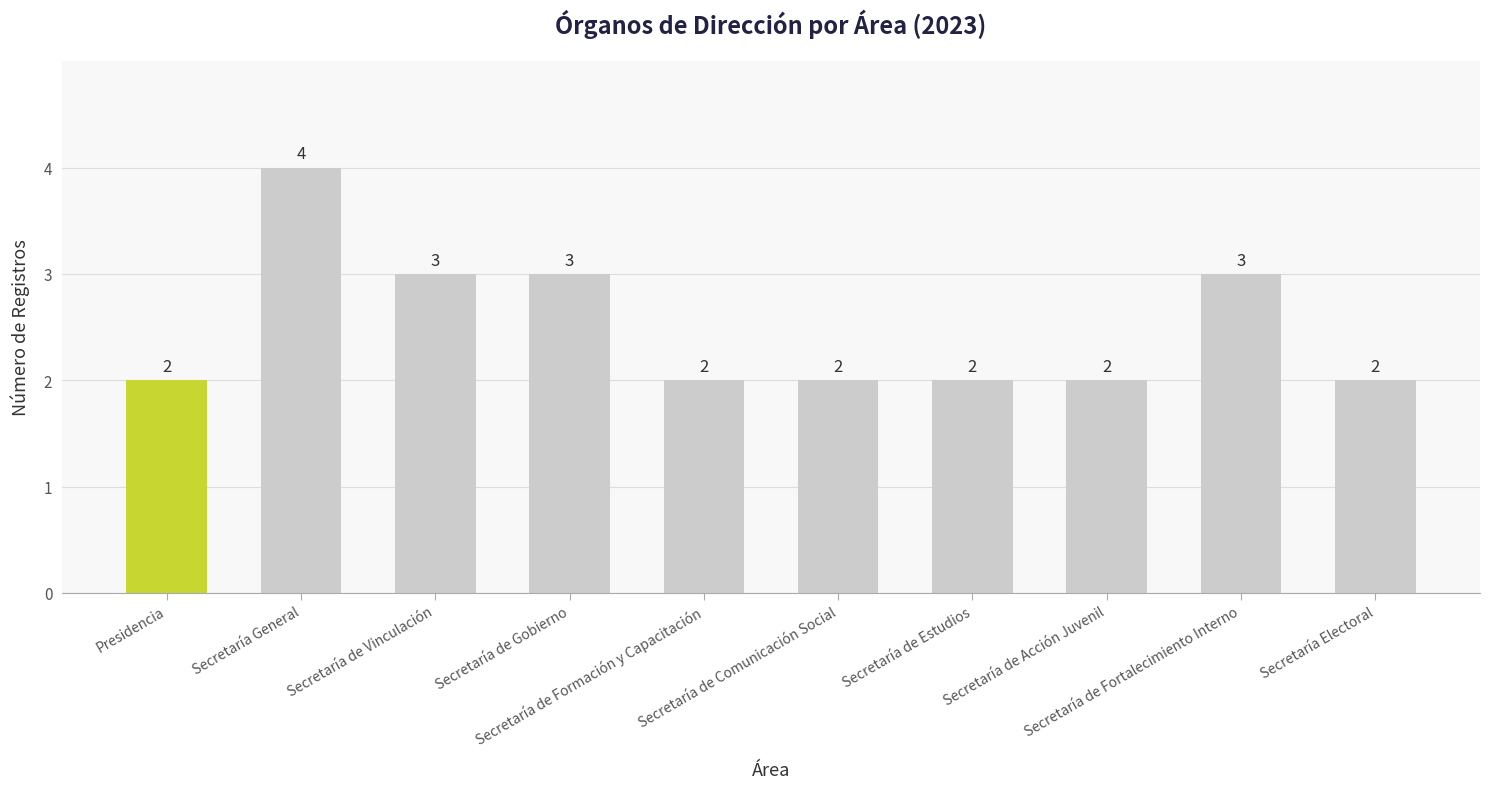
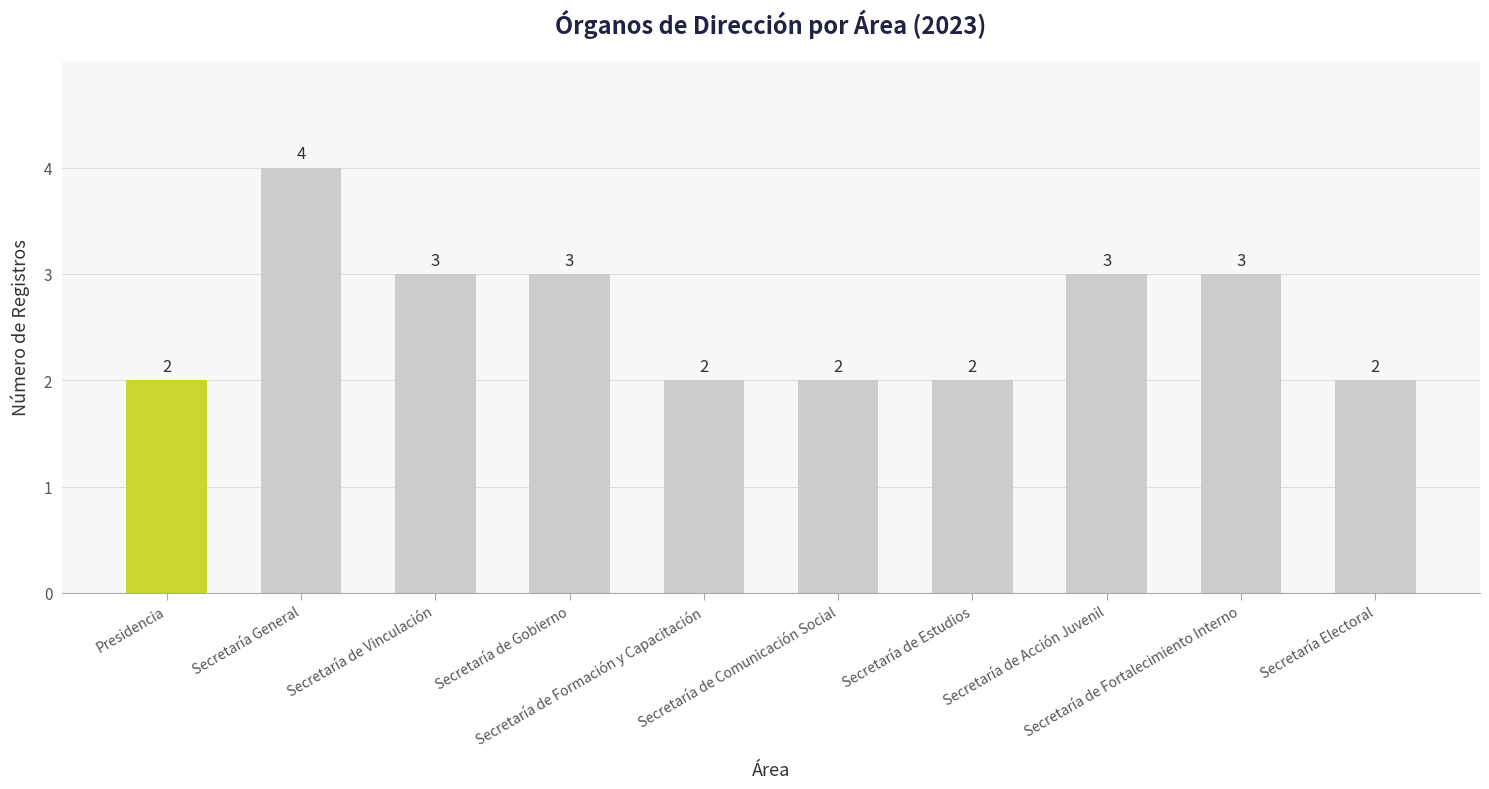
Secretaría de Acción Juvenil: 2 -> 3
